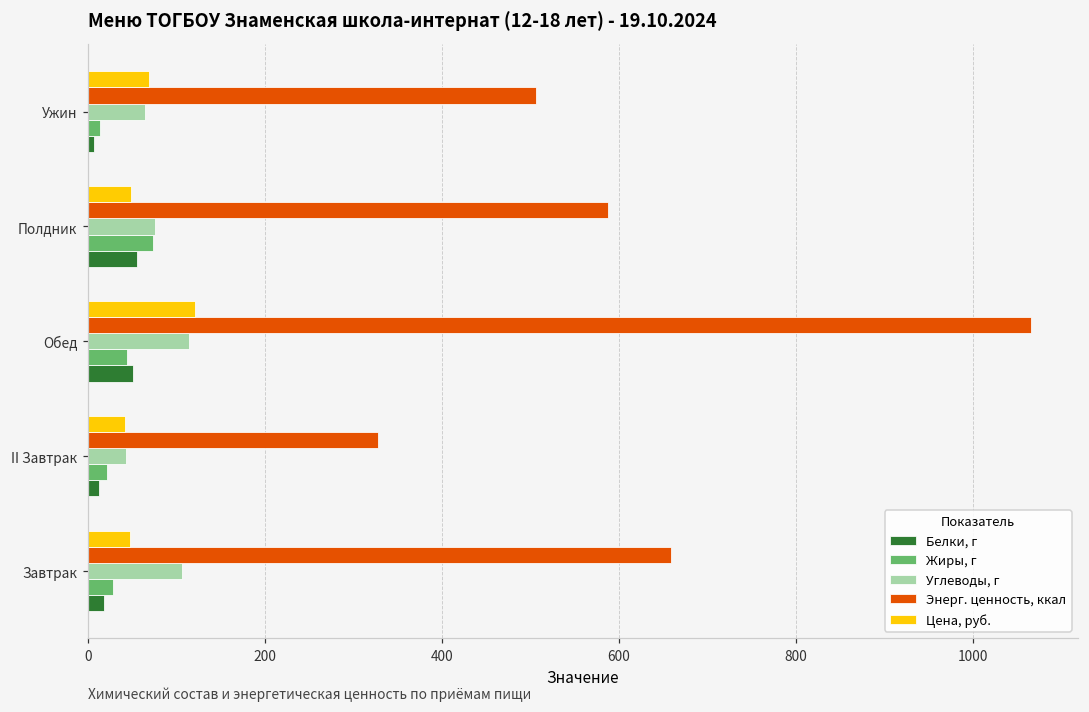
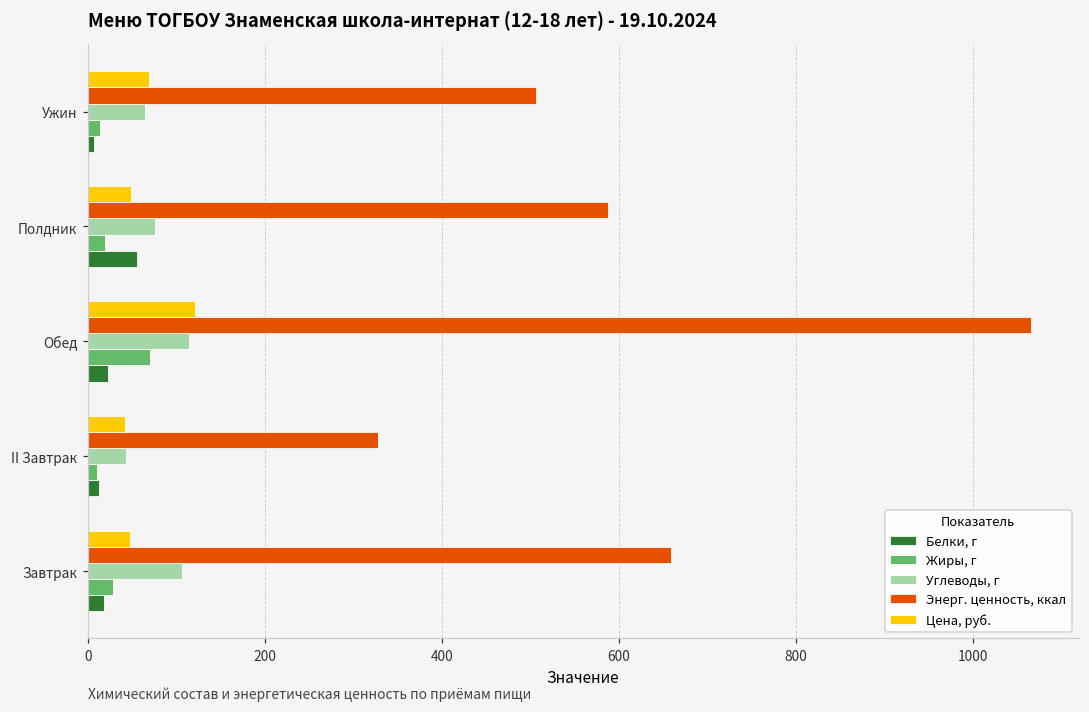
Жиры, г, Полдник: 70 -> 20
Жиры, г, Обед: 40 -> 70
Белки, г, Обед: 50 -> 20
Жиры, г, II Завтрак: 20 -> 10
